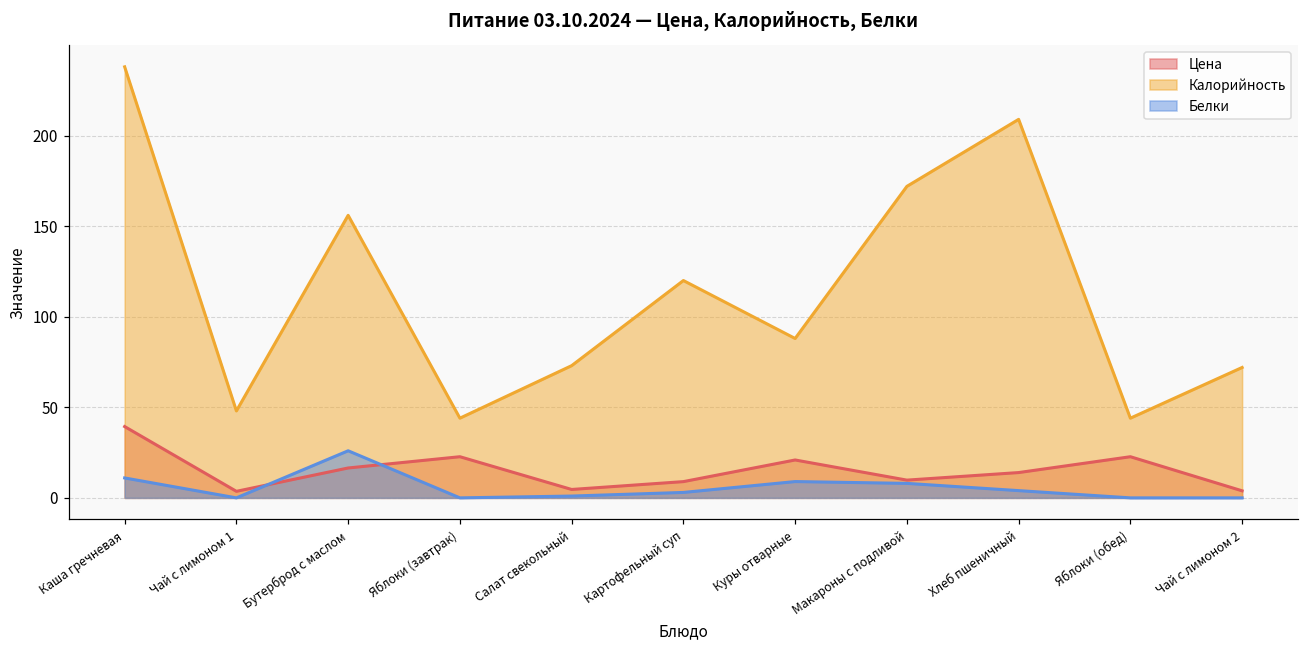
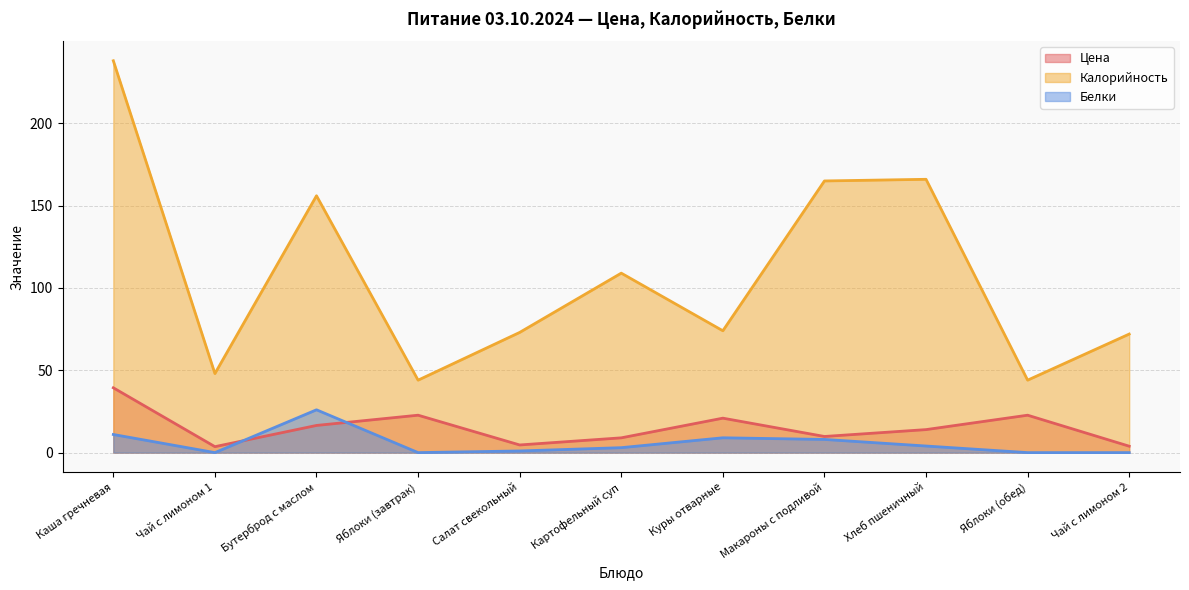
Калорийность, Картофельный суп: 120 -> 109
Калорийность, Куры отварные: 88 -> 74
Калорийность, Макароны с подливой: 172 -> 165
Калорийность, Хлеб пшеничный: 209 -> 166
